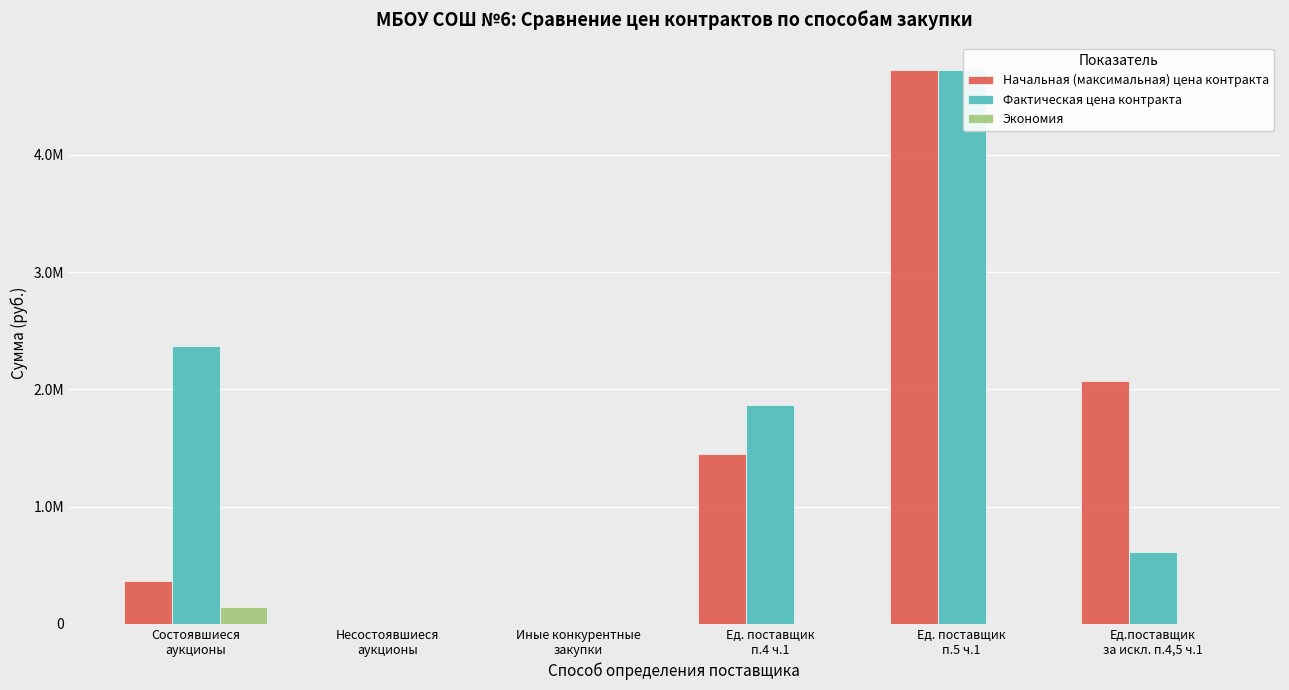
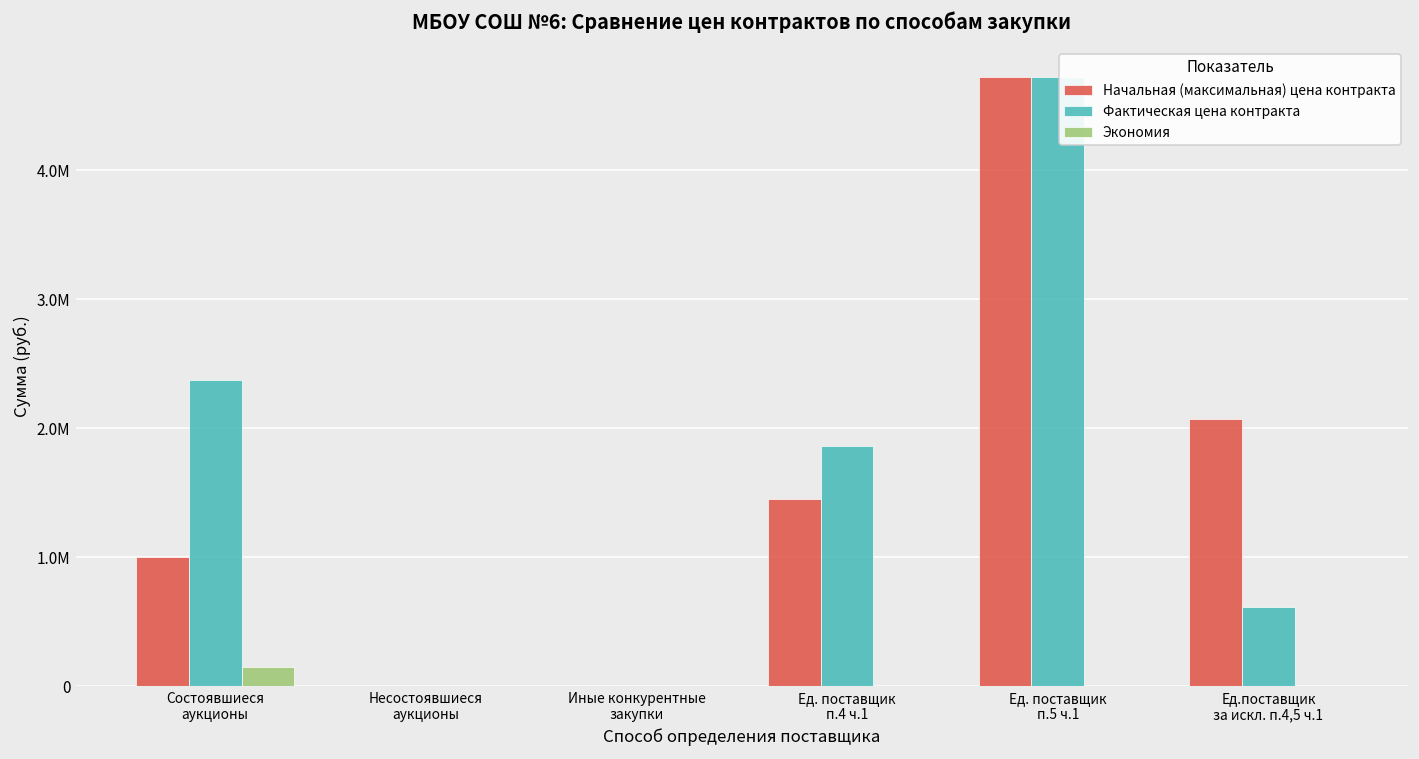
Начальная (максимальная) цена контракта, Состоявшиеся аукционы: 370000 -> 1000000
